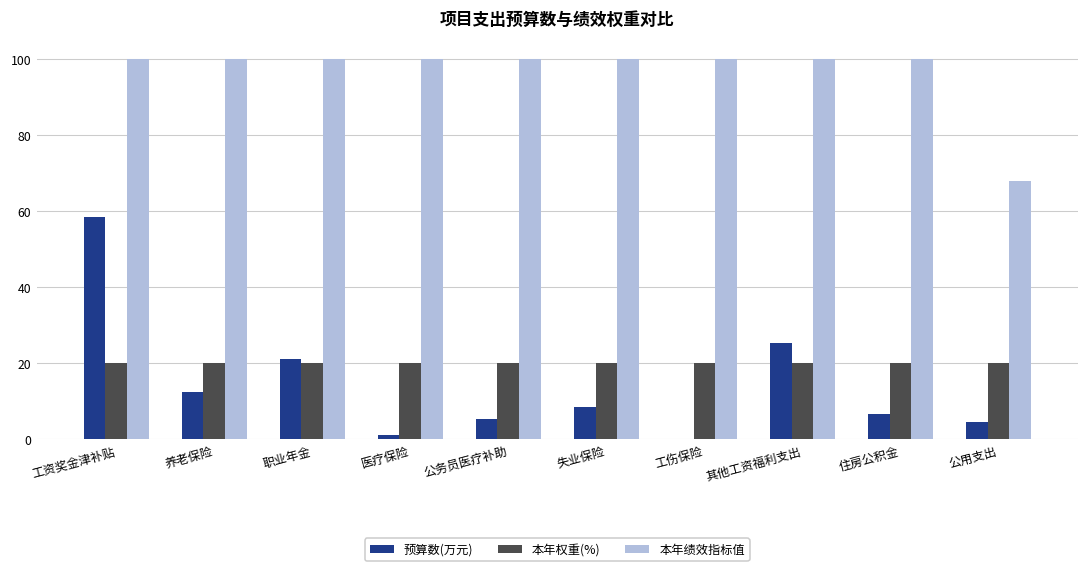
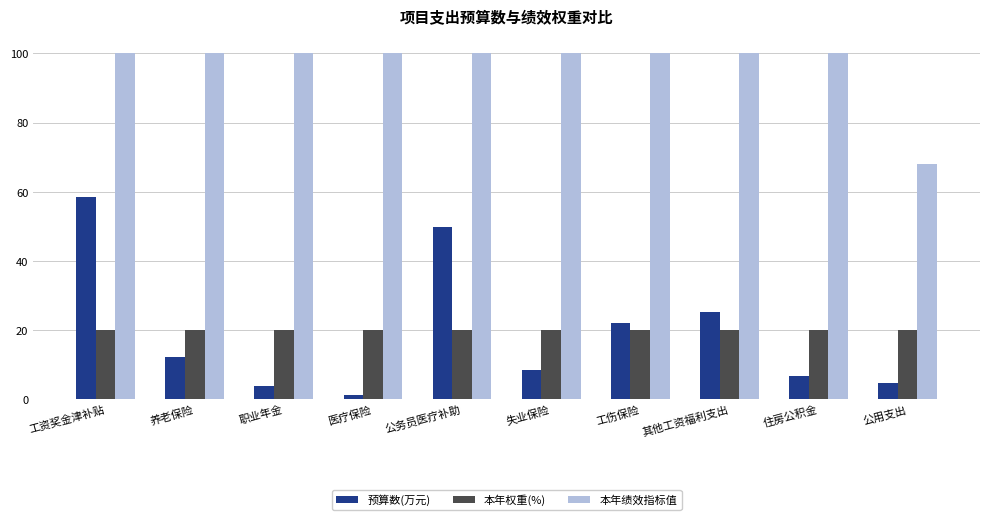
预算数(万元), 职业年金: 21 -> 4
预算数(万元), 公务员医疗补助: 5 -> 50
预算数(万元), 工伤保险: 0 -> 22
